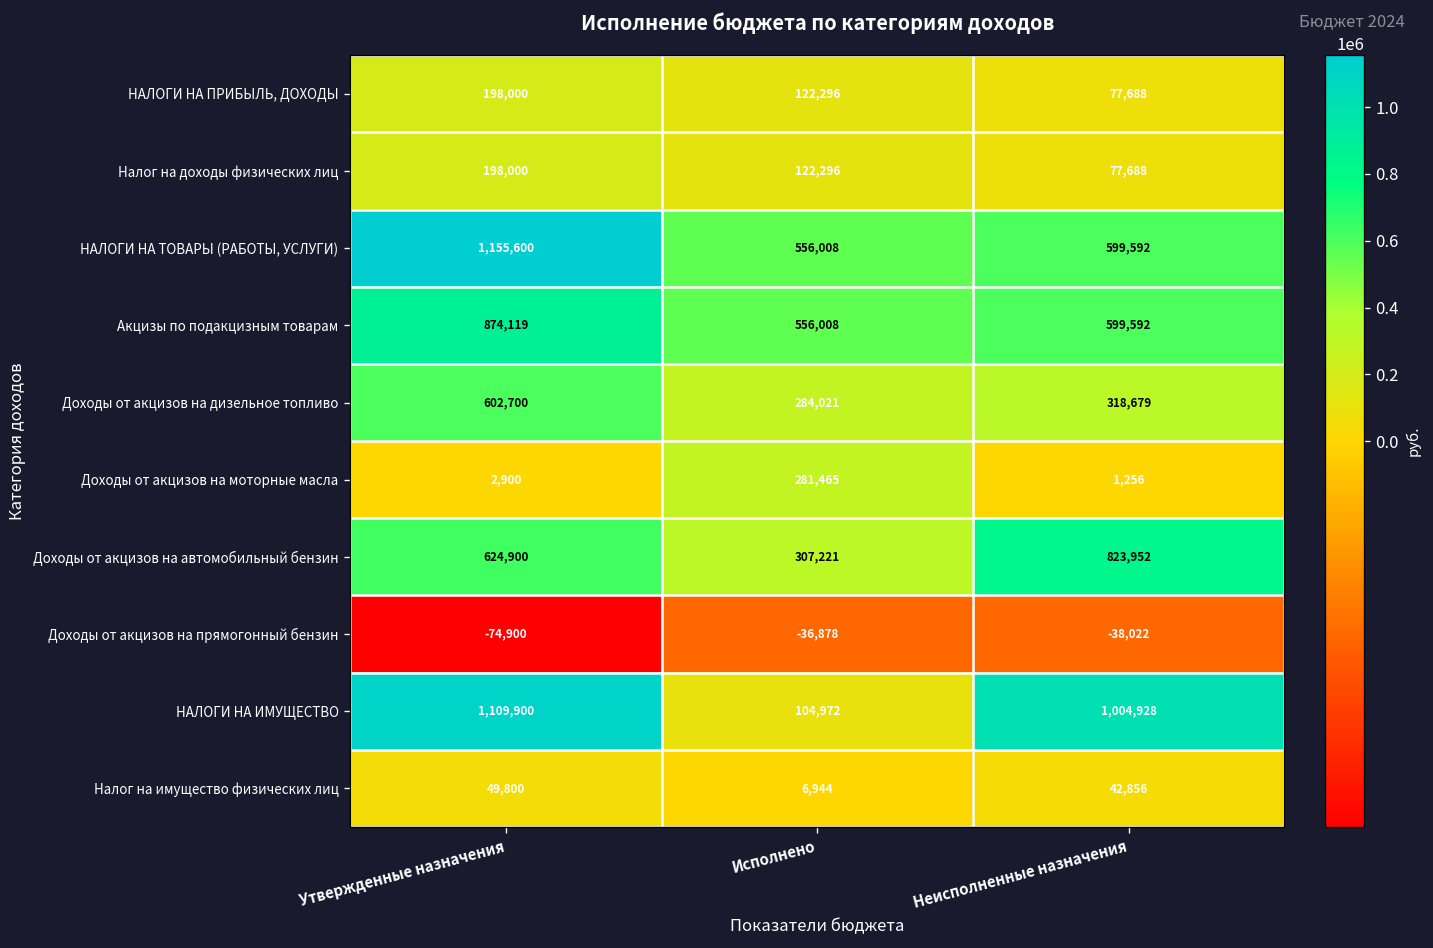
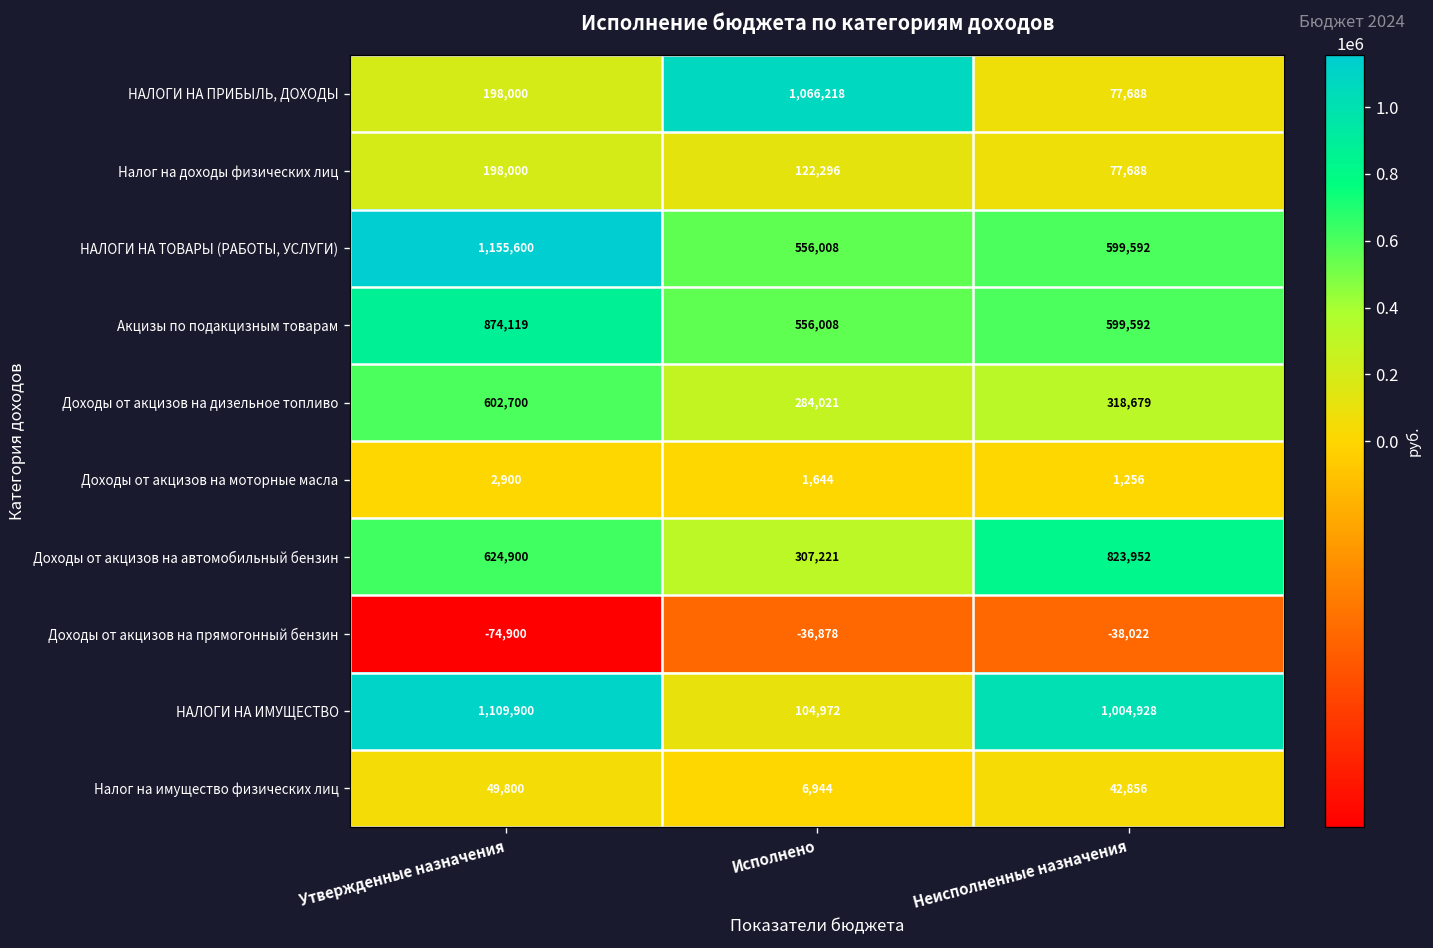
НАЛОГИ НА ПРИБЫЛЬ, ДОХОДЫ, Исполнено: 122,296 -> 1,066,218
Доходы от акцизов на моторные масла, Исполнено: 281,465 -> 1,644
